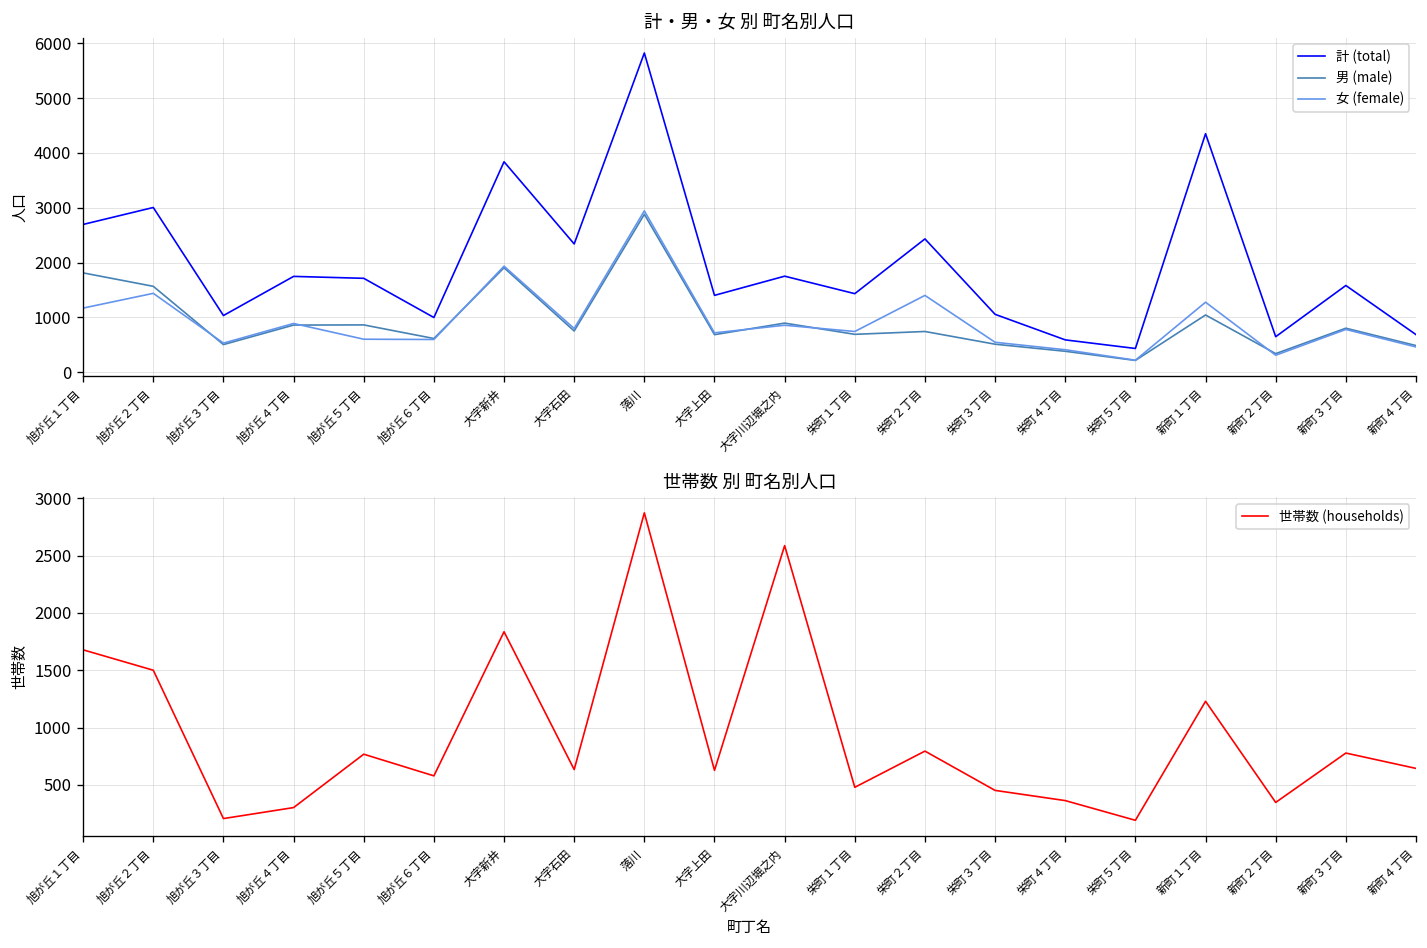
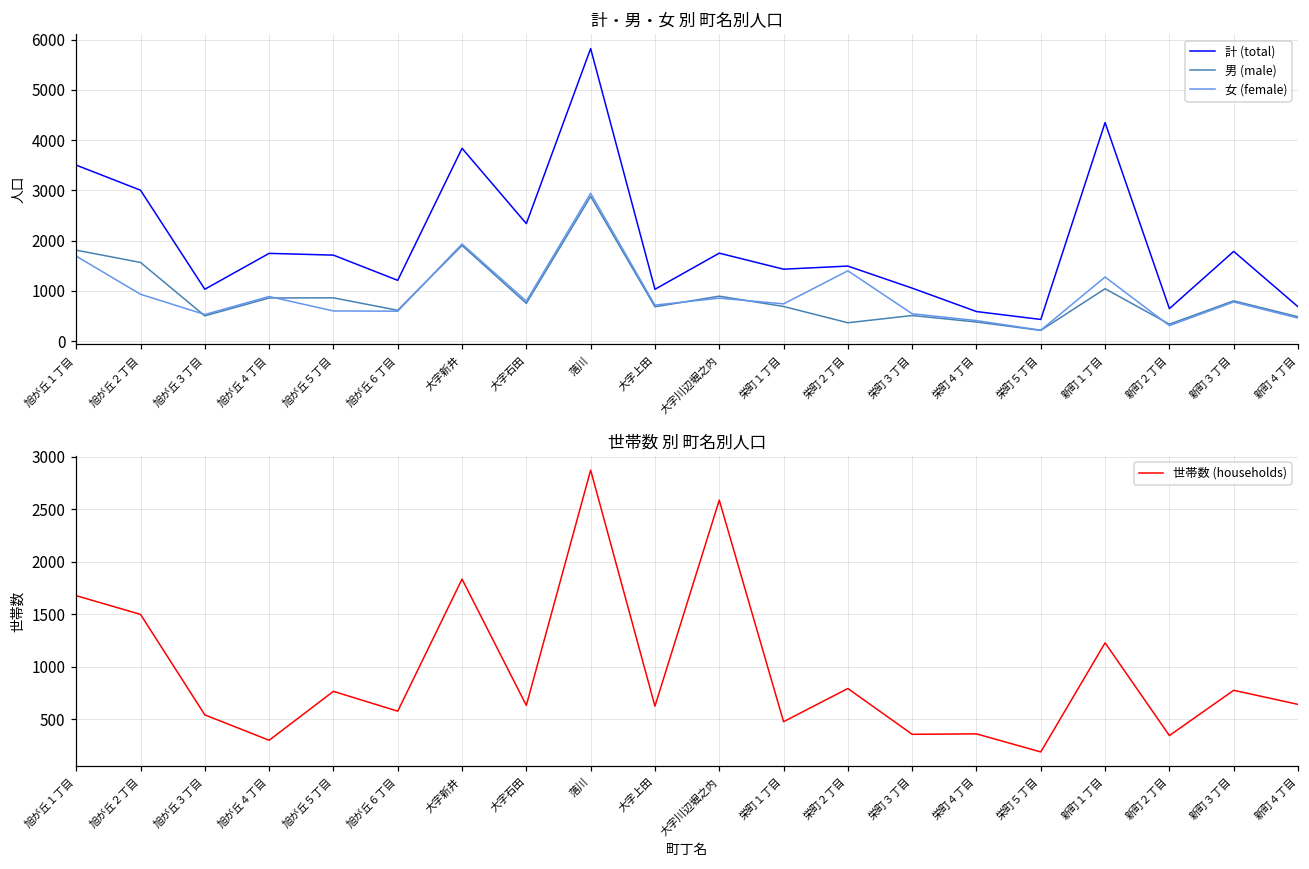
計・男・女 別 町名別人口, 計 (total), 旭が丘１丁目: 2700 -> 3500
計・男・女 別 町名別人口, 女 (female), 旭が丘１丁目: 1200 -> 1700
計・男・女 別 町名別人口, 女 (female), 旭が丘２丁目: 1400 -> 900
計・男・女 別 町名別人口, 計 (total), 旭が丘６丁目: 1000 -> 1200
計・男・女 別 町名別人口, 計 (total), 大字上田: 1400 -> 1000
計・男・女 別 町名別人口, 計 (total), 栄町２丁目: 2400 -> 1500
計・男・女 別 町名別人口, 男 (male), 栄町２丁目: 700 -> 400
計・男・女 別 町名別人口, 計 (total), 新町３丁目: 1600 -> 1800
世帯数 別 町名別人口, 旭が丘３丁目: 200 -> 500
世帯数 別 町名別人口, 栄町３丁目: 500 -> 400
